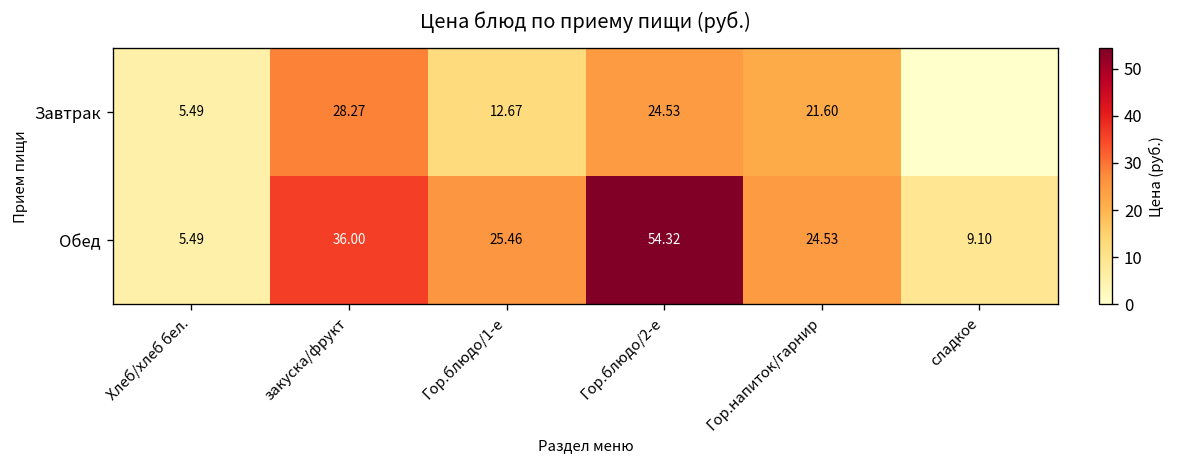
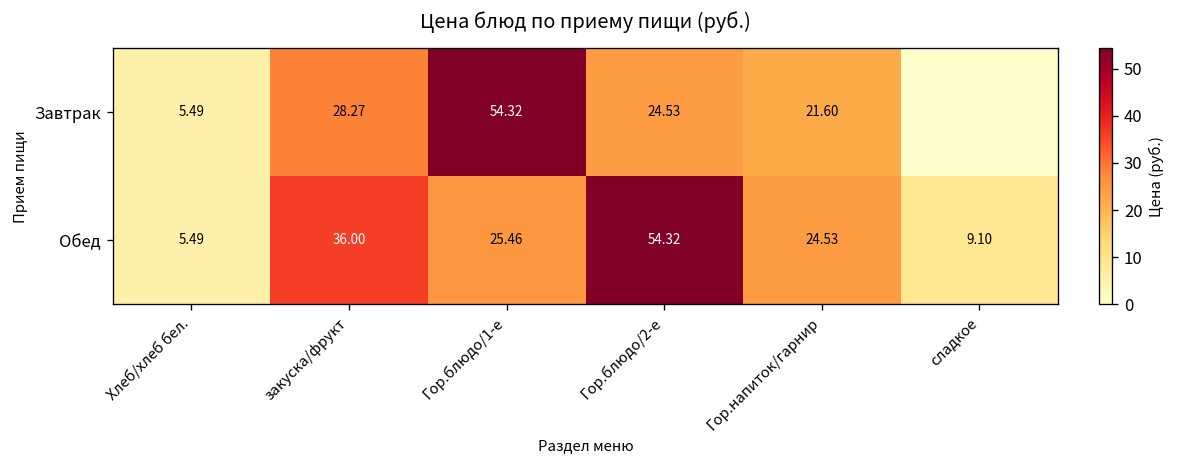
Завтрак, Гор.блюдо/1-е: 12.67 -> 54.32
